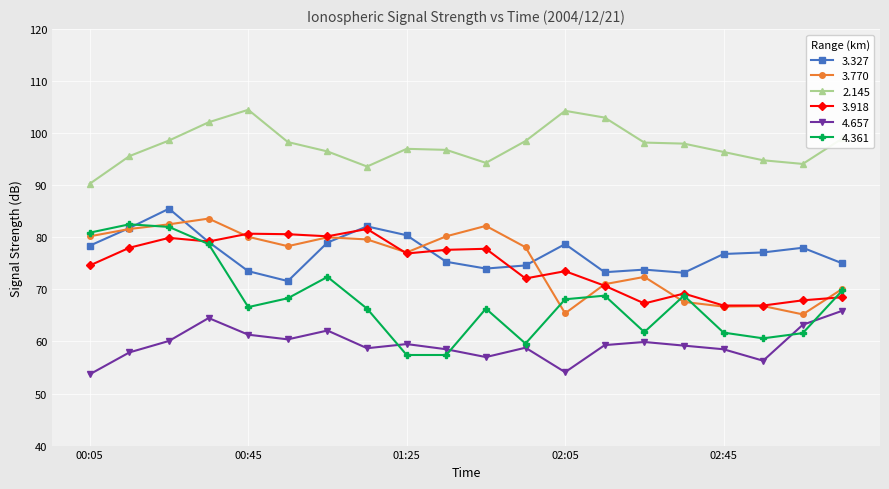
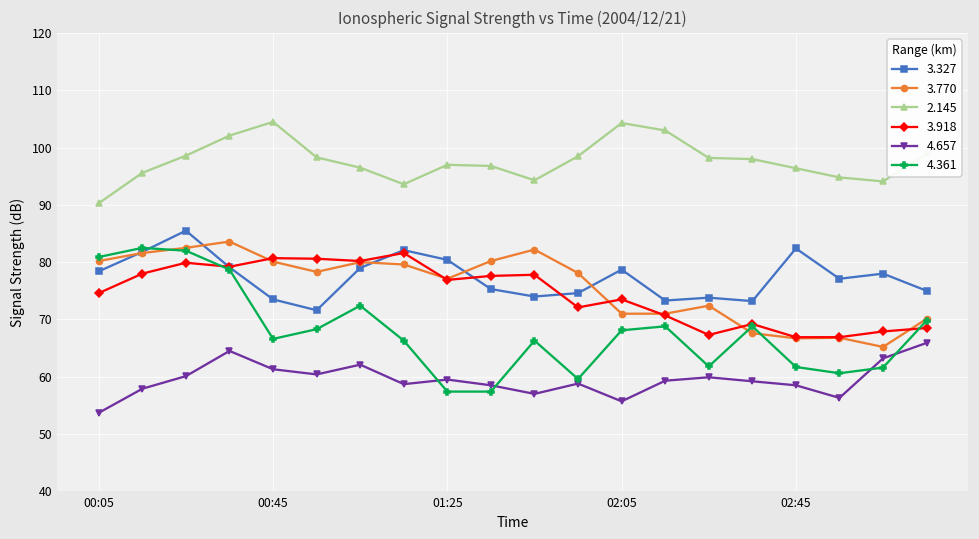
3.770, 02:05: 65 -> 71
4.657, 02:05: 54 -> 56
3.327, 02:45: 77 -> 82
